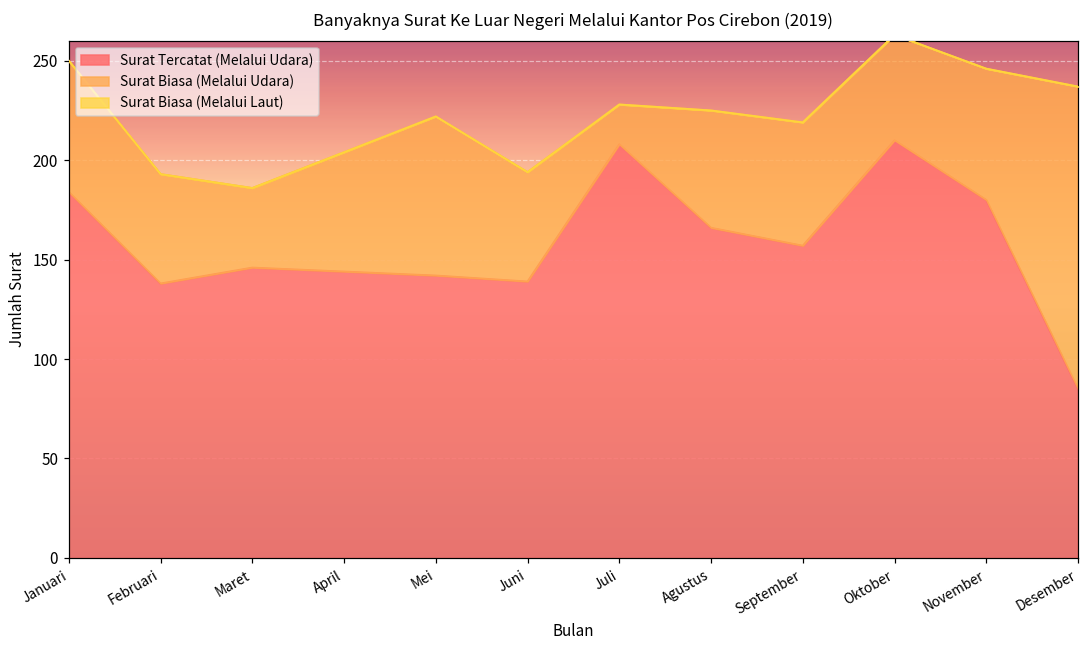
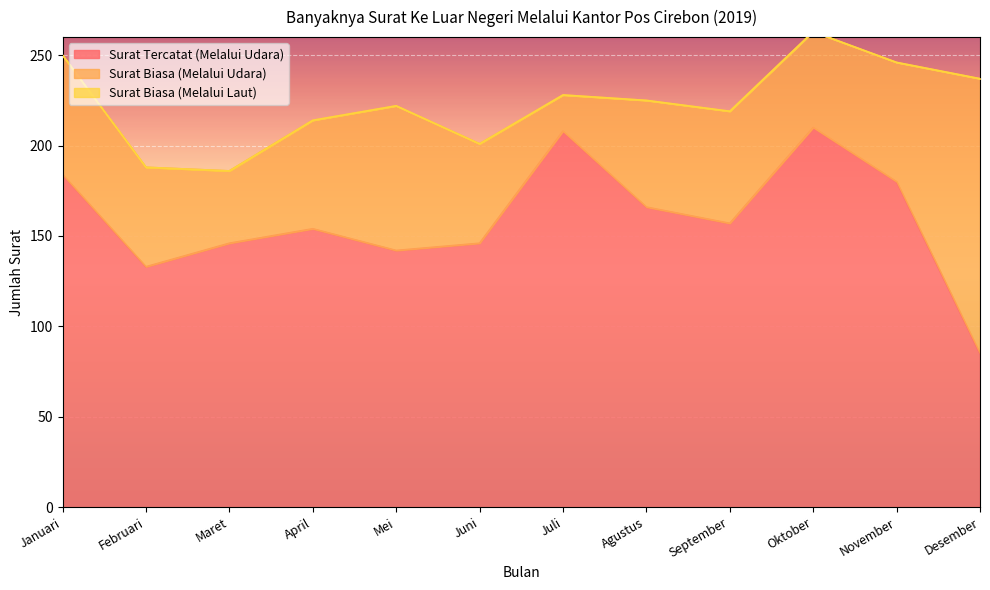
Surat Tercatat (Melalui Udara), Februari: 138 -> 133
Surat Tercatat (Melalui Udara), April: 144 -> 154
Surat Tercatat (Melalui Udara), Juni: 139 -> 146
